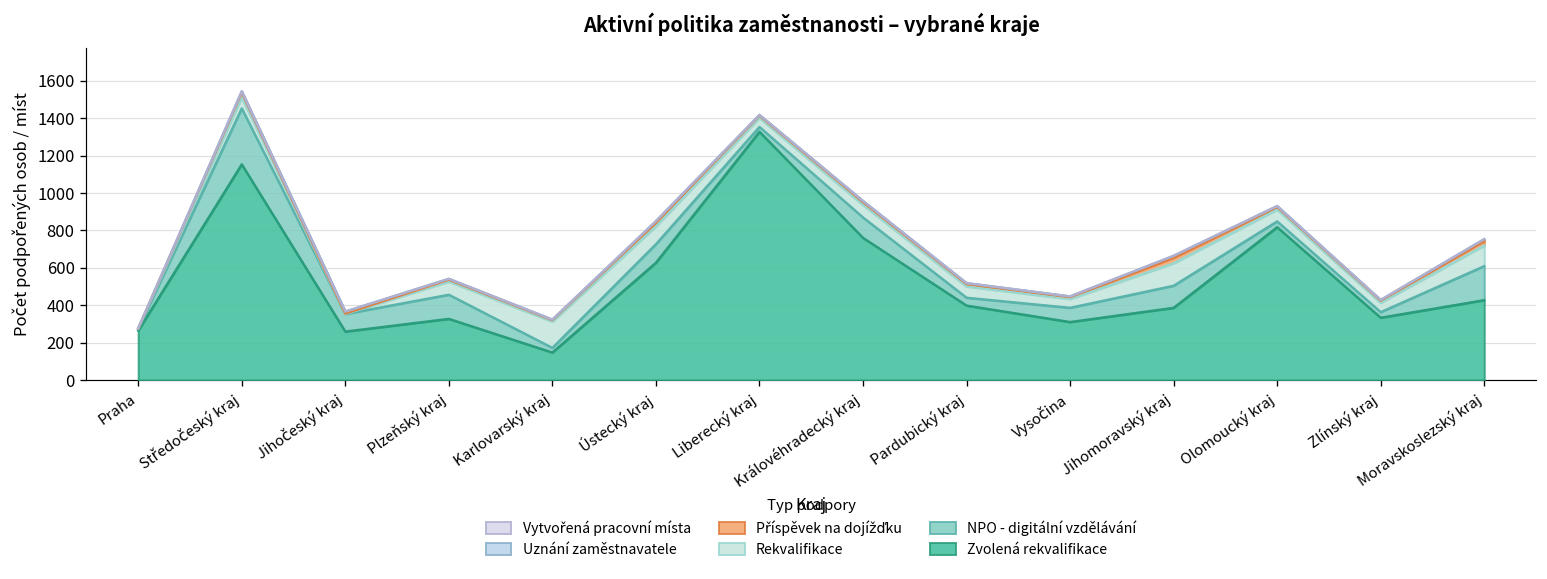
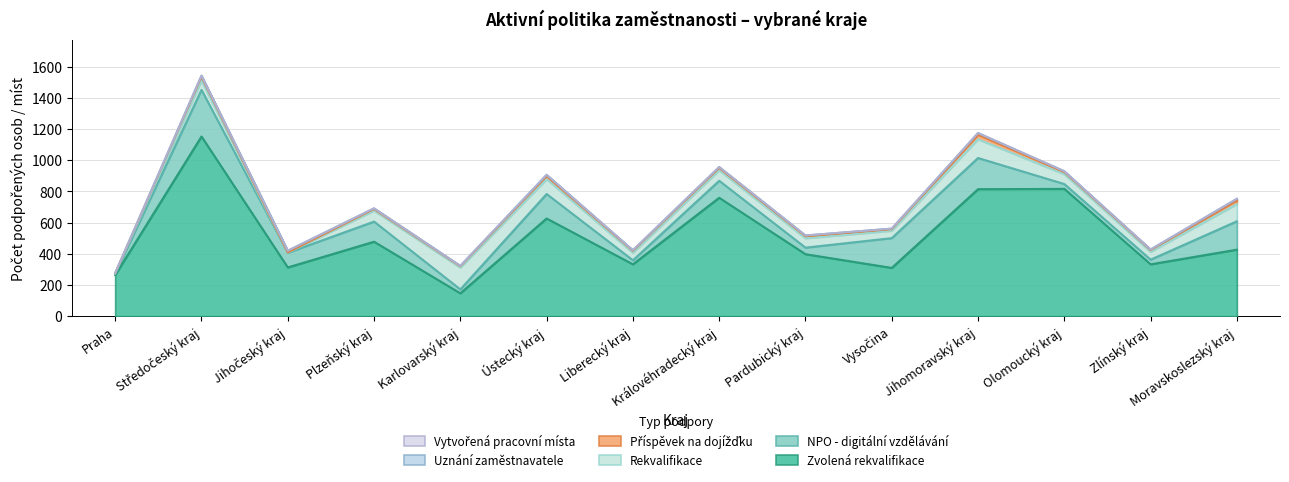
Zvolená rekvalifikace, Jihočeský kraj: 260 -> 310
Zvolená rekvalifikace, Plzeňský kraj: 330 -> 480
NPO - digitální vzdělávání, Ústecký kraj: 100 -> 160
Zvolená rekvalifikace, Liberecký kraj: 1330 -> 330
NPO - digitální vzdělávání, Vysočina: 80 -> 190
Zvolená rekvalifikace, Jihomoravský kraj: 390 -> 820
NPO - digitální vzdělávání, Jihomoravský kraj: 120 -> 200
